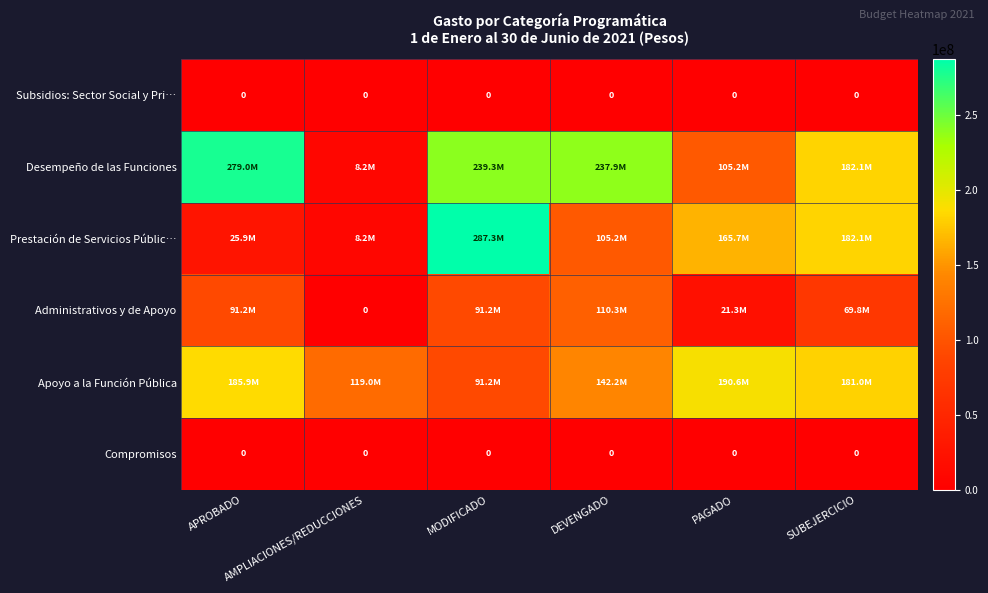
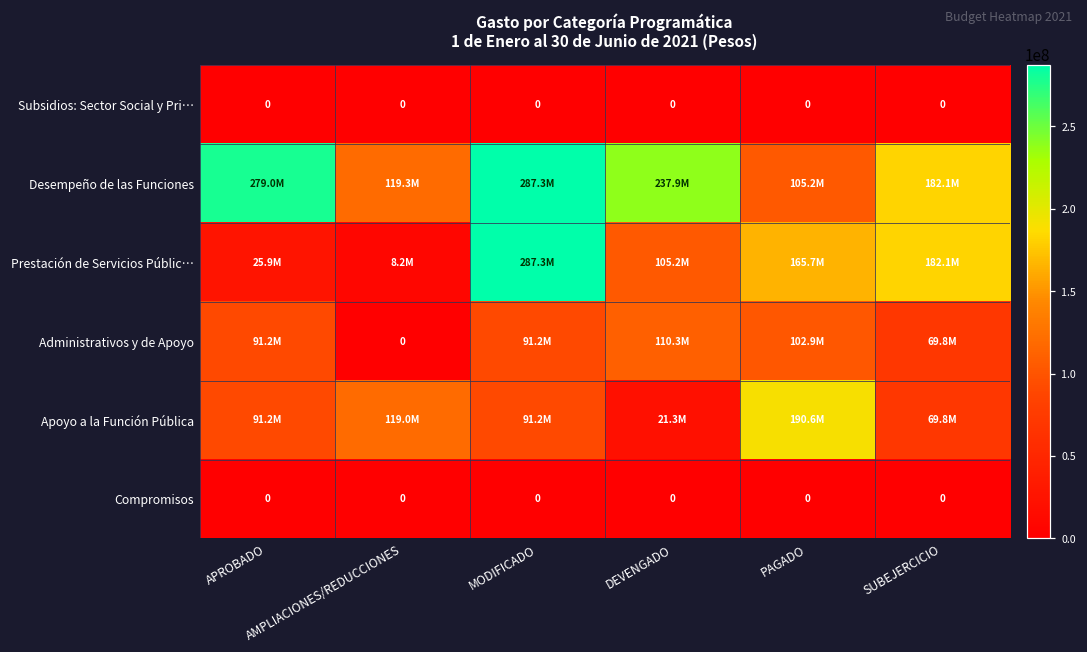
Desempeño de las Funciones, AMPLIACIONES/REDUCCIONES: 8.2M -> 119.3M
Desempeño de las Funciones, MODIFICADO: 239.3M -> 287.3M
Administrativos y de Apoyo, PAGADO: 21.3M -> 102.9M
Apoyo a la Función Pública, APROBADO: 185.9M -> 91.2M
Apoyo a la Función Pública, DEVENGADO: 142.2M -> 21.3M
Apoyo a la Función Pública, SUBEJERCICIO: 181.0M -> 69.8M
